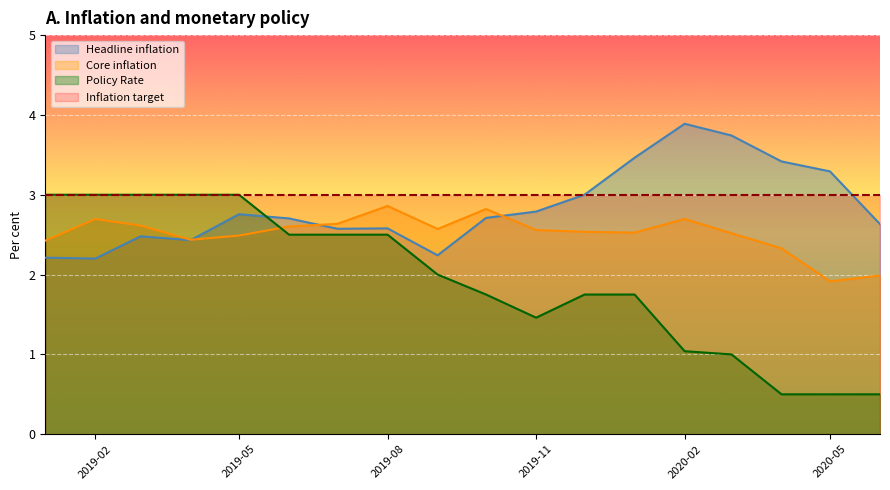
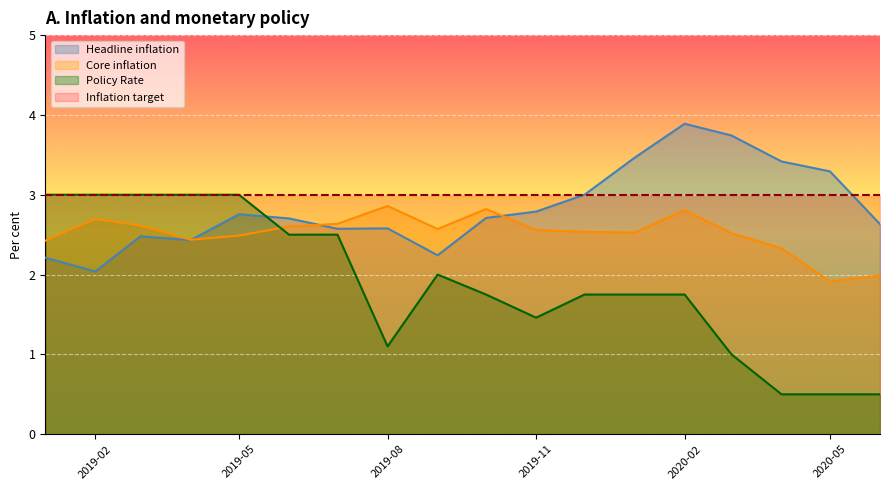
Headline inflation, 2019-02: 2.2 -> 2.0
Policy Rate, 2019-08: 2.5 -> 1.1
Core inflation, 2020-02: 2.7 -> 2.8
Policy Rate, 2020-02: 1.0 -> 1.8
